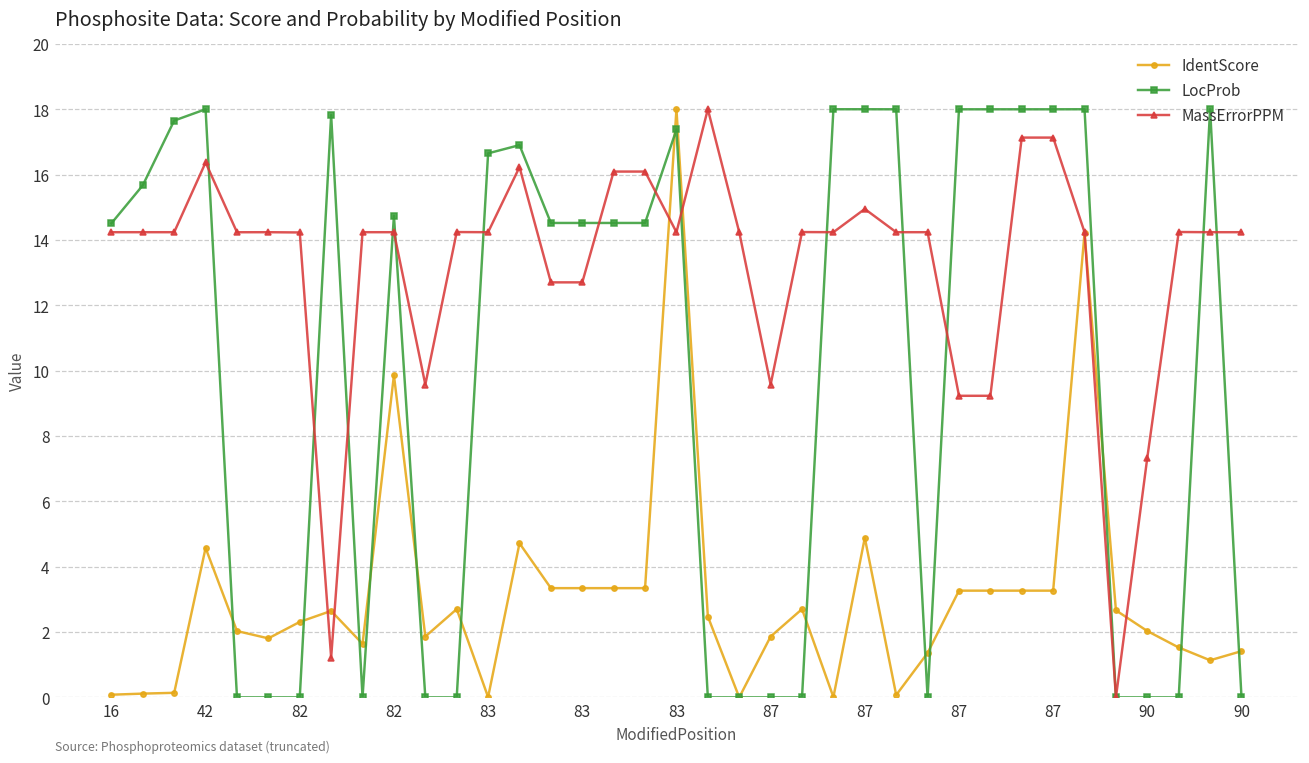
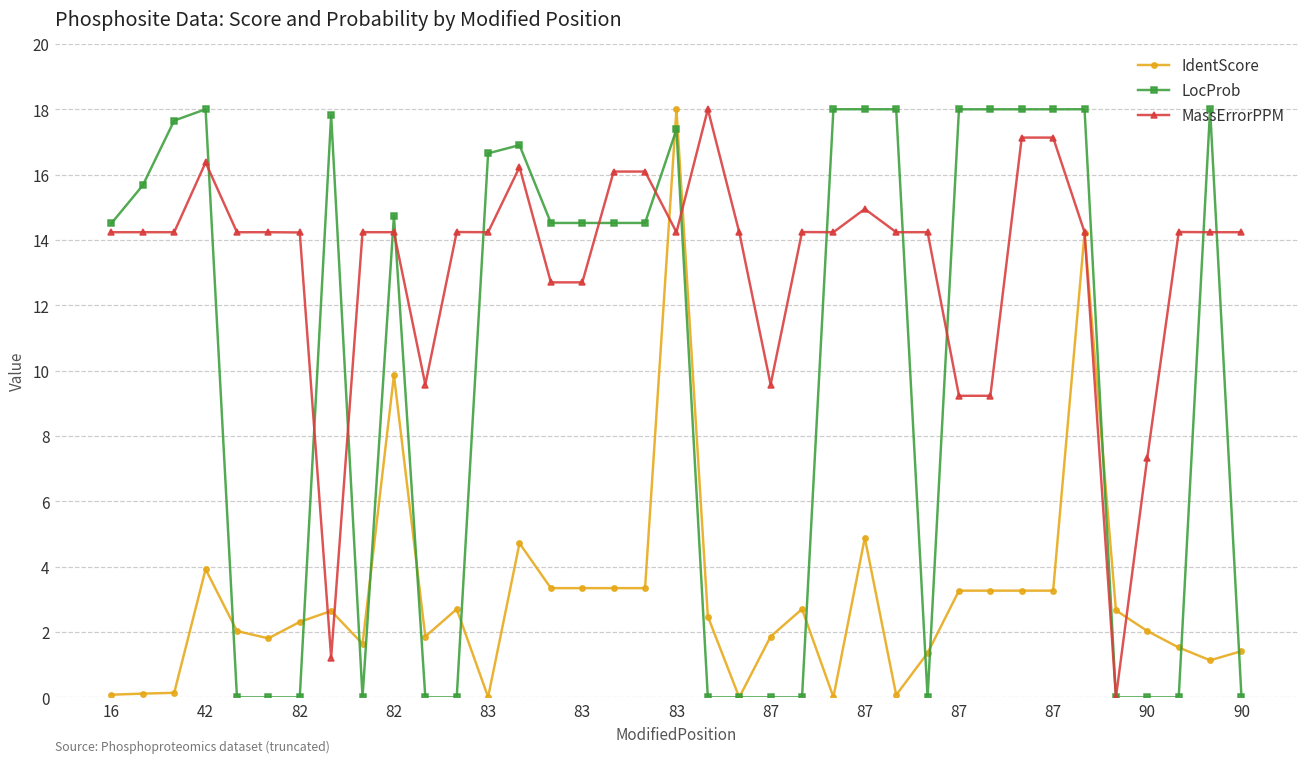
IdentScore, 42: 4.6 -> 3.9
